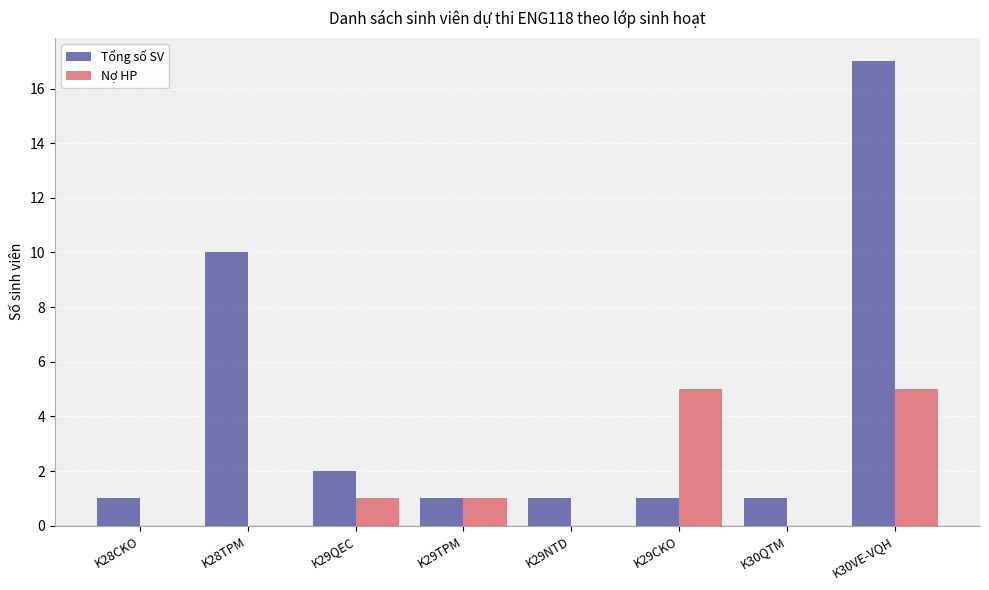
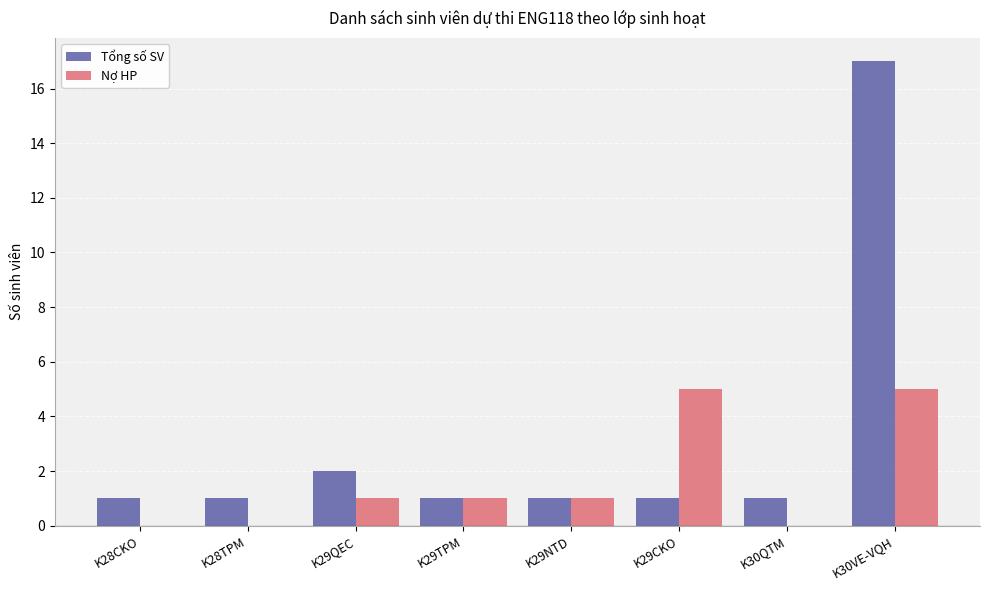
Tổng số SV, K28TPM: 10 -> 1
Nợ HP, K29NTD: 0 -> 1
